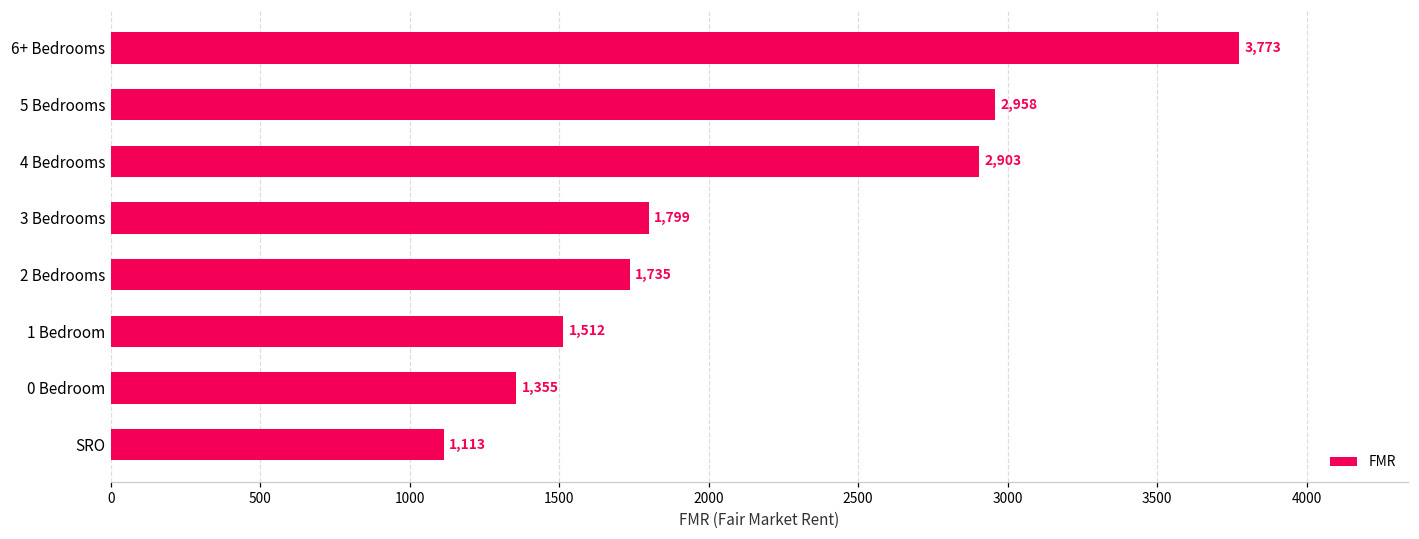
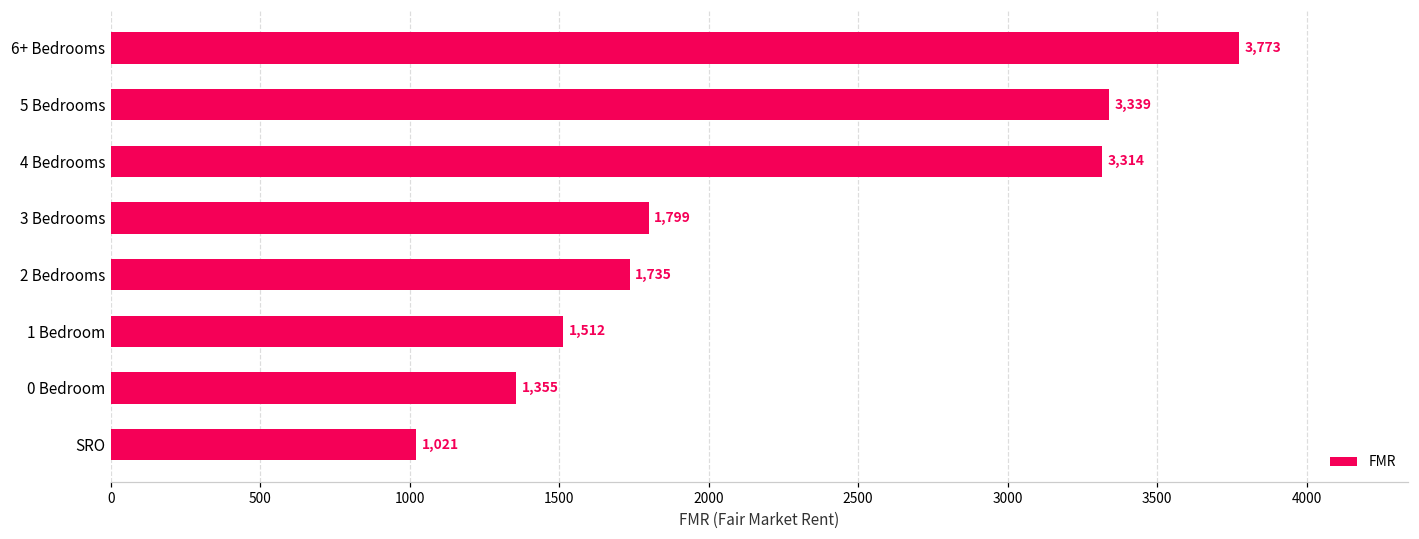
5 Bedrooms: 2,958 -> 3,339
4 Bedrooms: 2,903 -> 3,314
SRO: 1,113 -> 1,021
